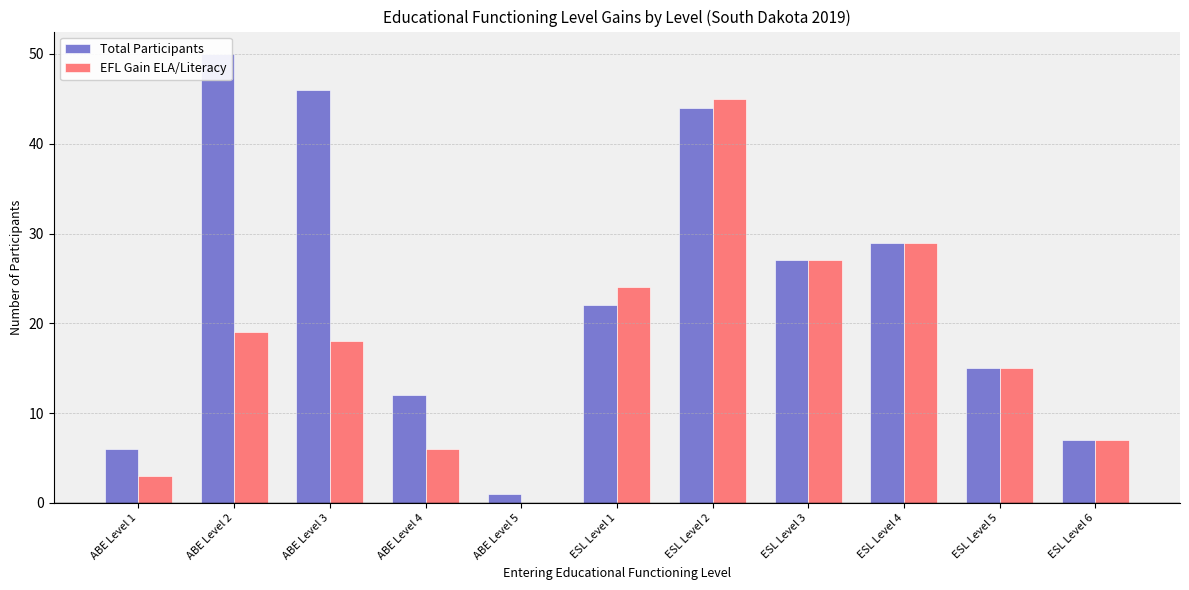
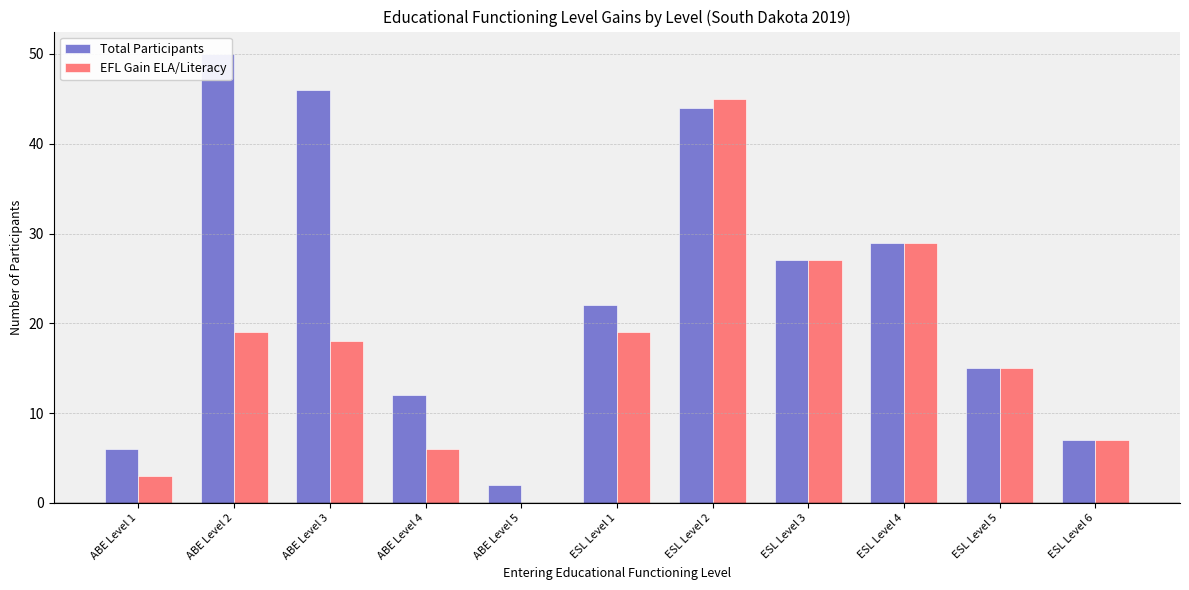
Total Participants, ABE Level 5: 1 -> 2
EFL Gain ELA/Literacy, ESL Level 1: 24 -> 19
